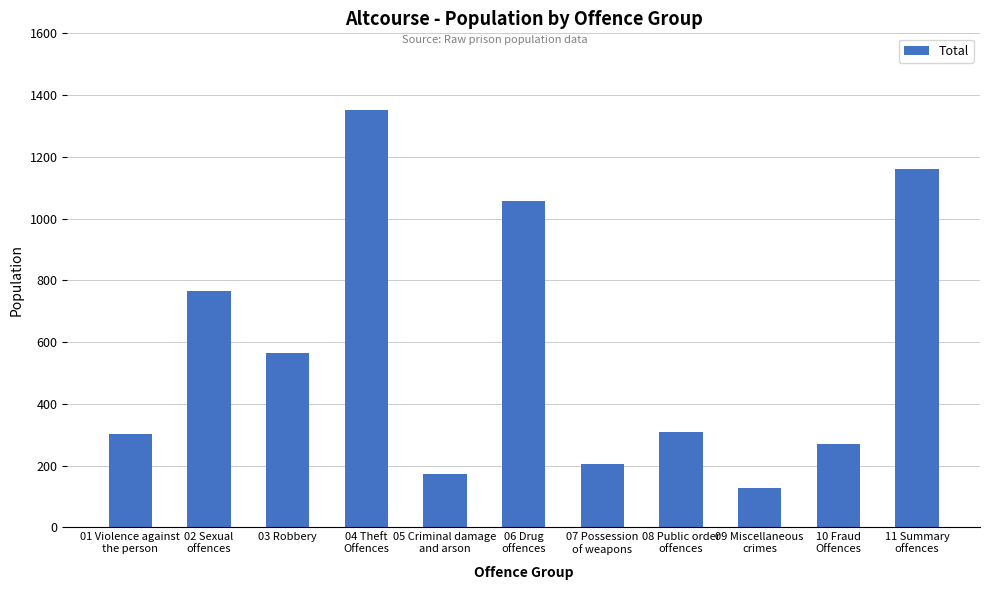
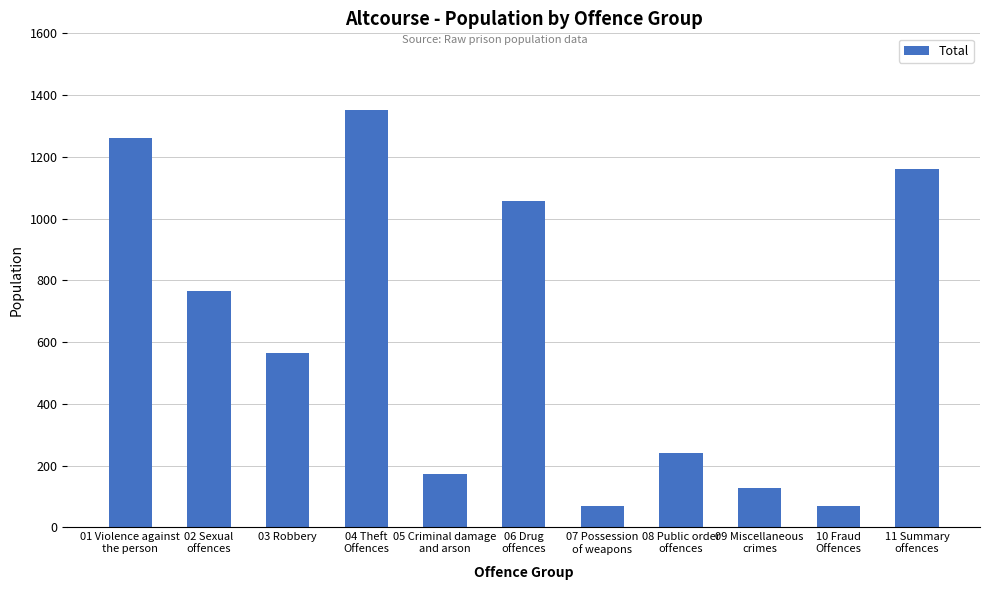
01 Violence against the person: 300 -> 1260
07 Possession of weapons: 200 -> 70
08 Public order offences: 310 -> 240
10 Fraud Offences: 270 -> 70
